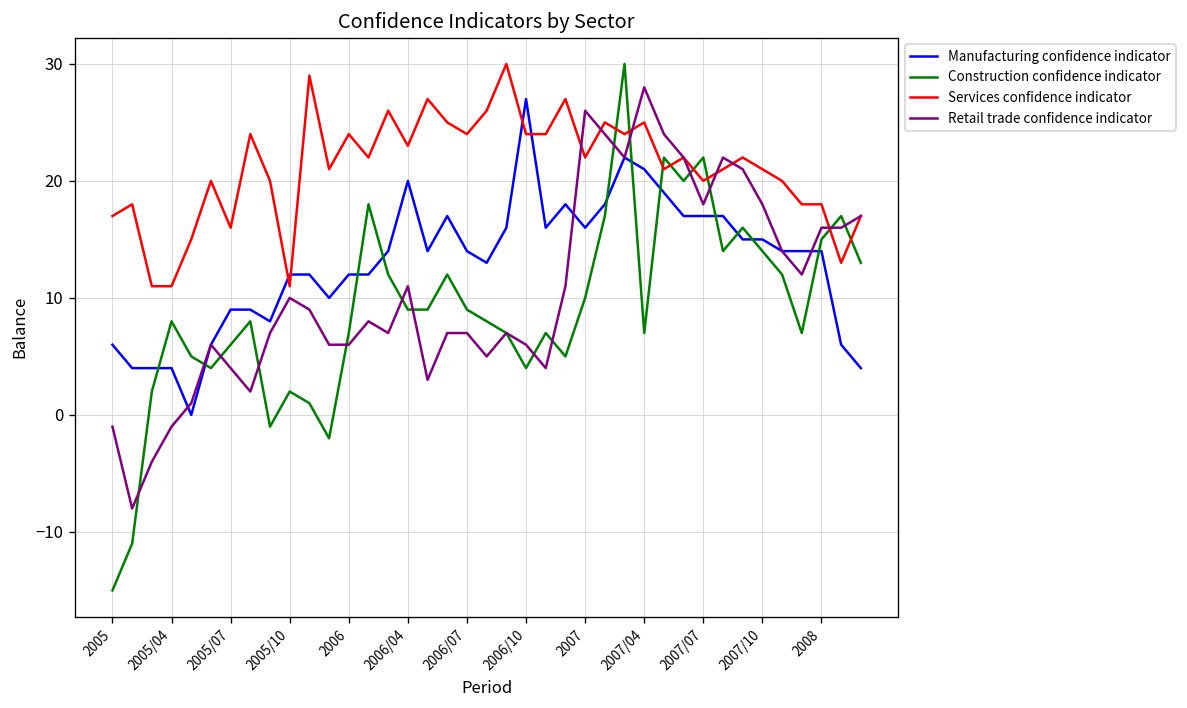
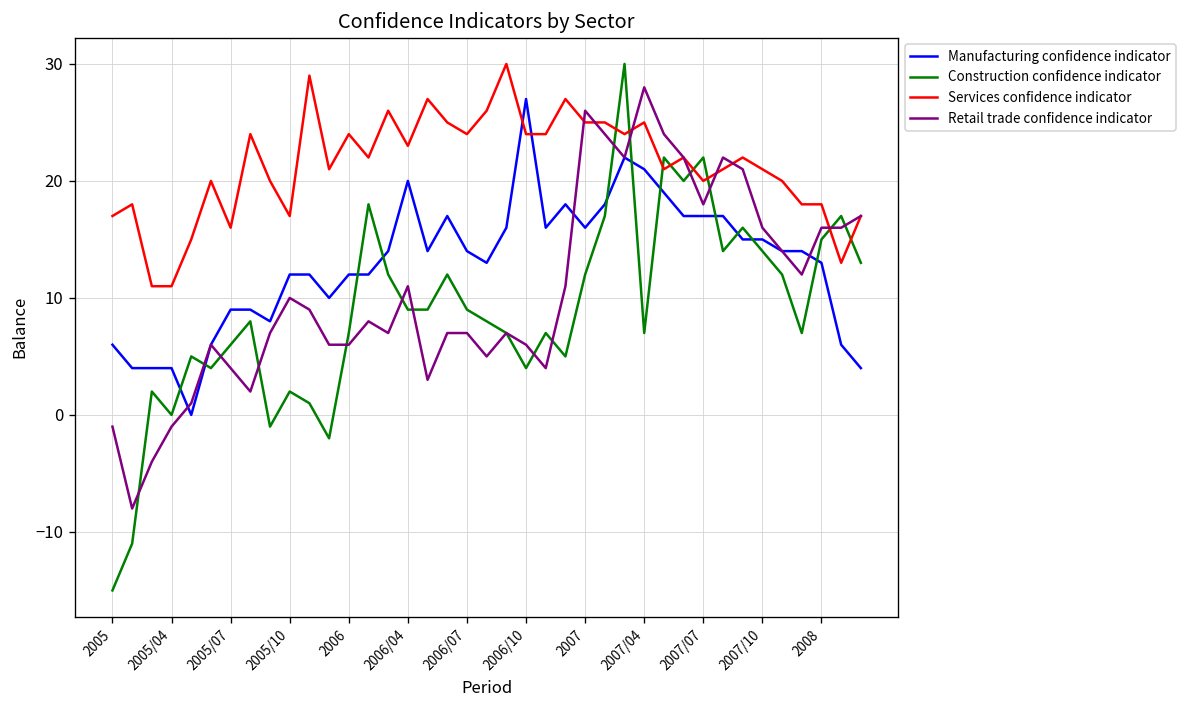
Construction confidence indicator, 2005/04: 8 -> 0
Services confidence indicator, 2005/10: 11 -> 17
Construction confidence indicator, 2007: 10 -> 12
Services confidence indicator, 2007: 22 -> 25
Retail trade confidence indicator, 2007/10: 18 -> 16
Manufacturing confidence indicator, 2008: 14 -> 13
